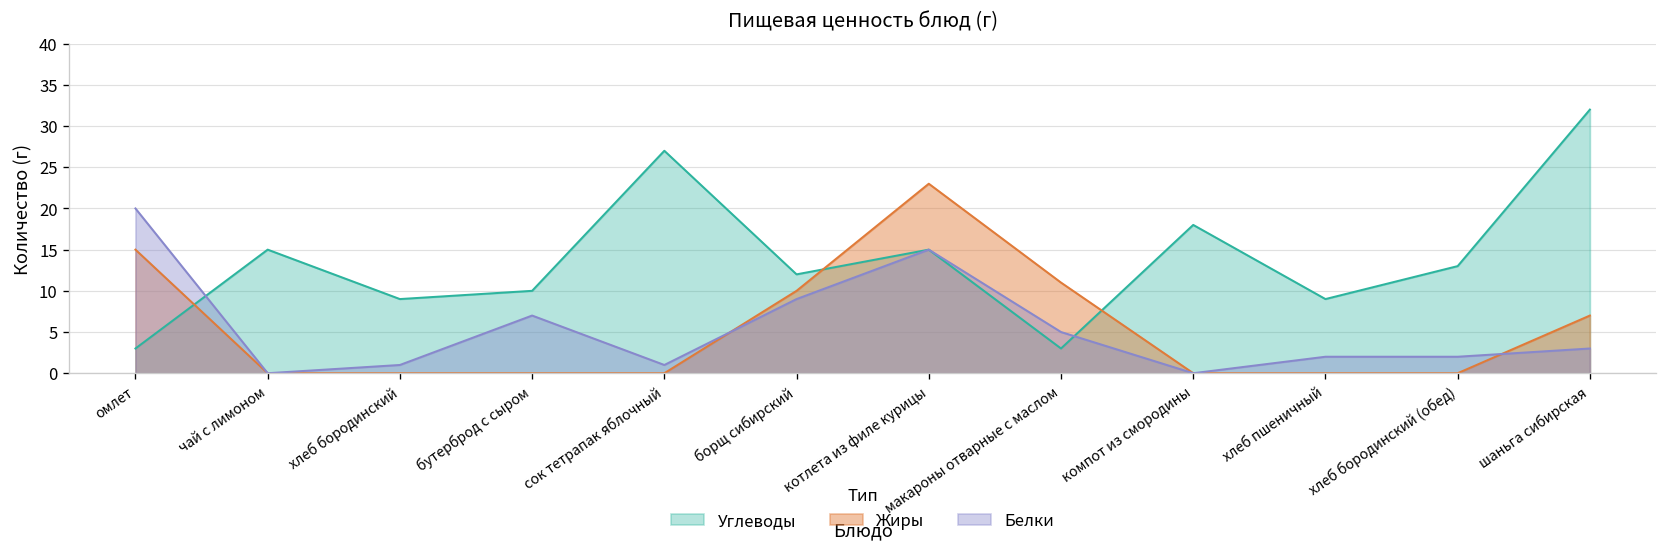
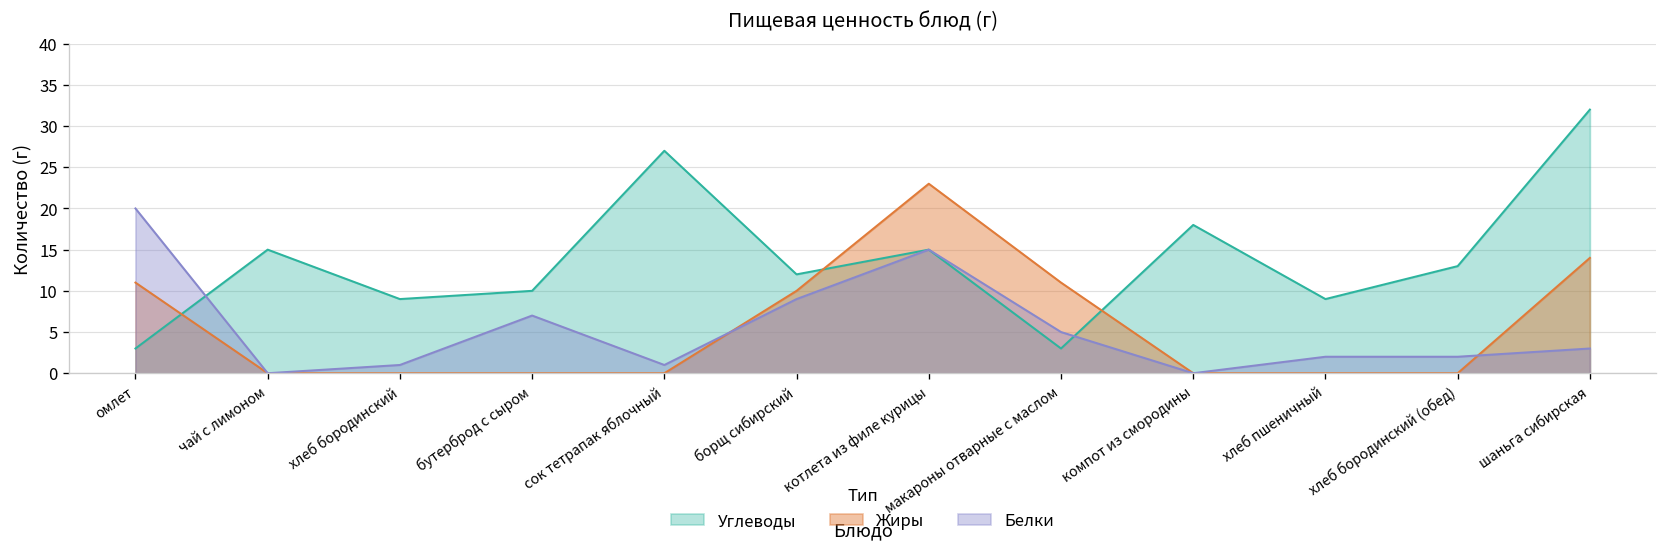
Жиры, омлет: 15 -> 11
Жиры, шаньга сибирская: 7 -> 14
